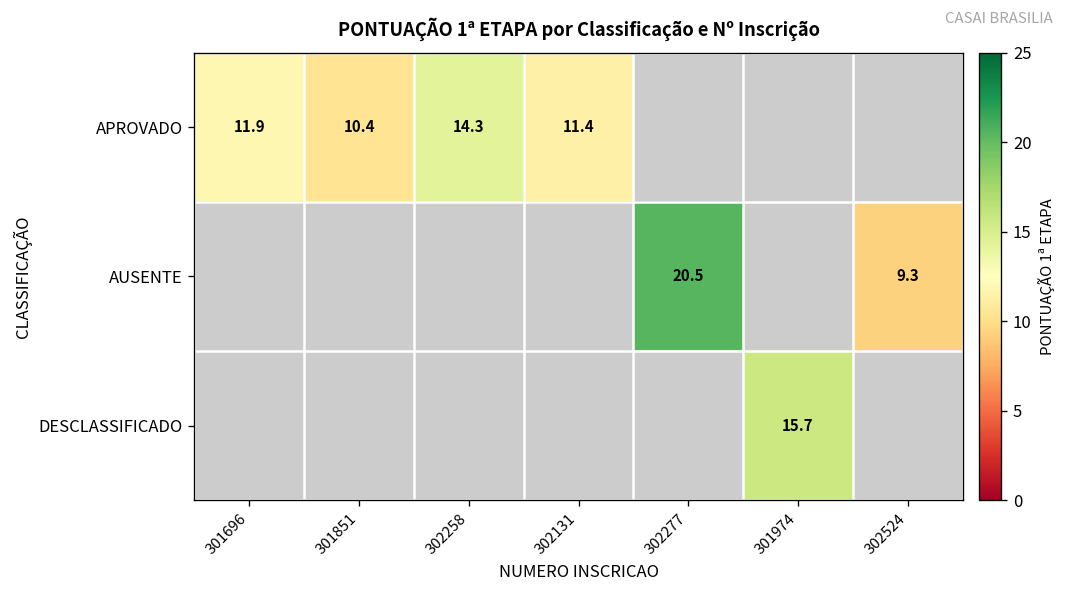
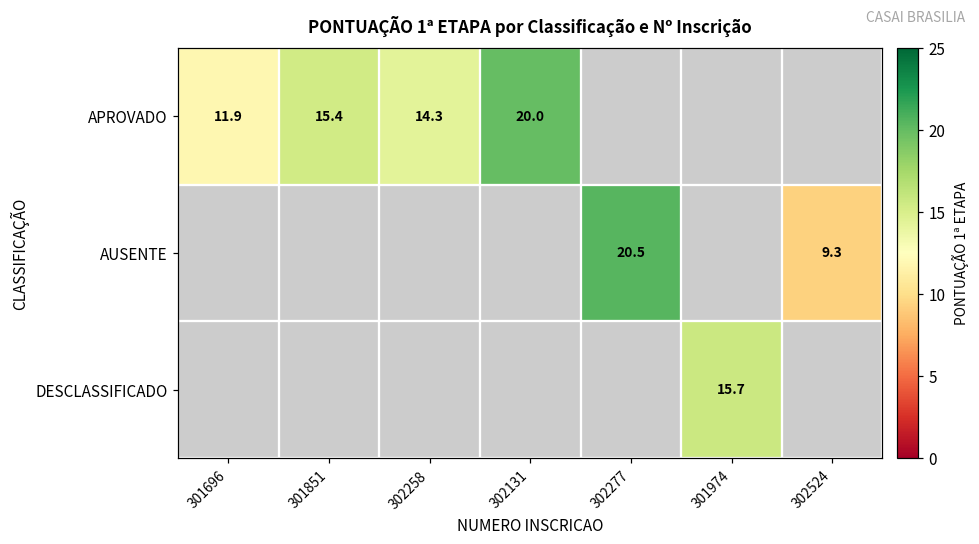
APROVADO, 301851: 10.4 -> 15.4
APROVADO, 302131: 11.4 -> 20.0
